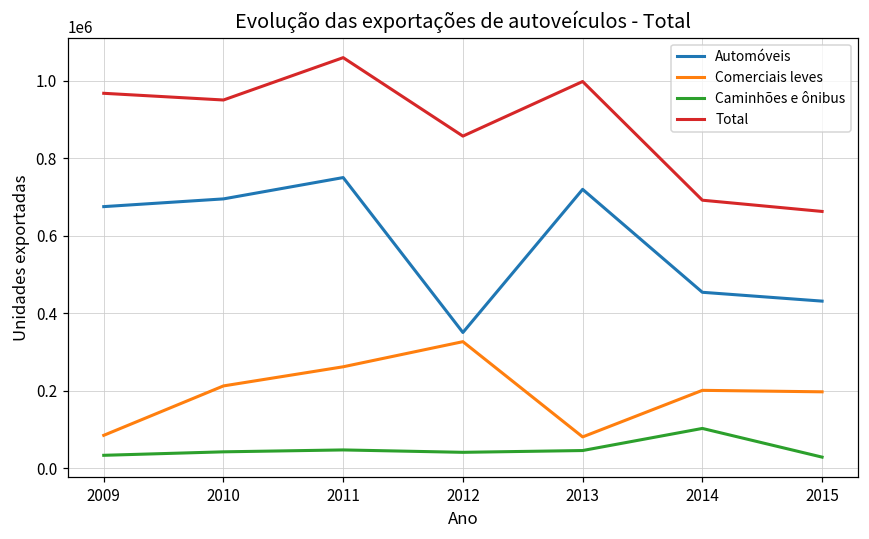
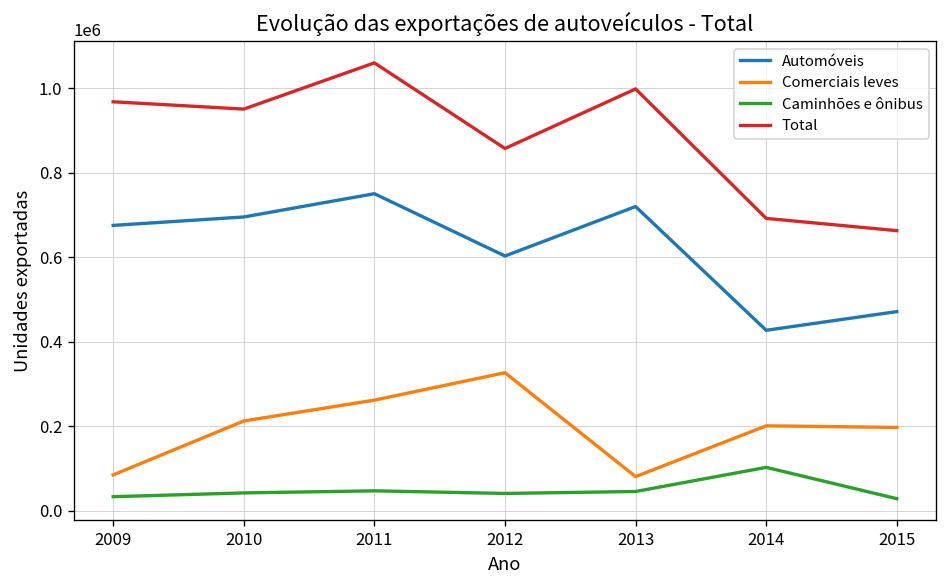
Automóveis, 2012: 350000 -> 600000
Automóveis, 2014: 450000 -> 430000
Automóveis, 2015: 430000 -> 470000
